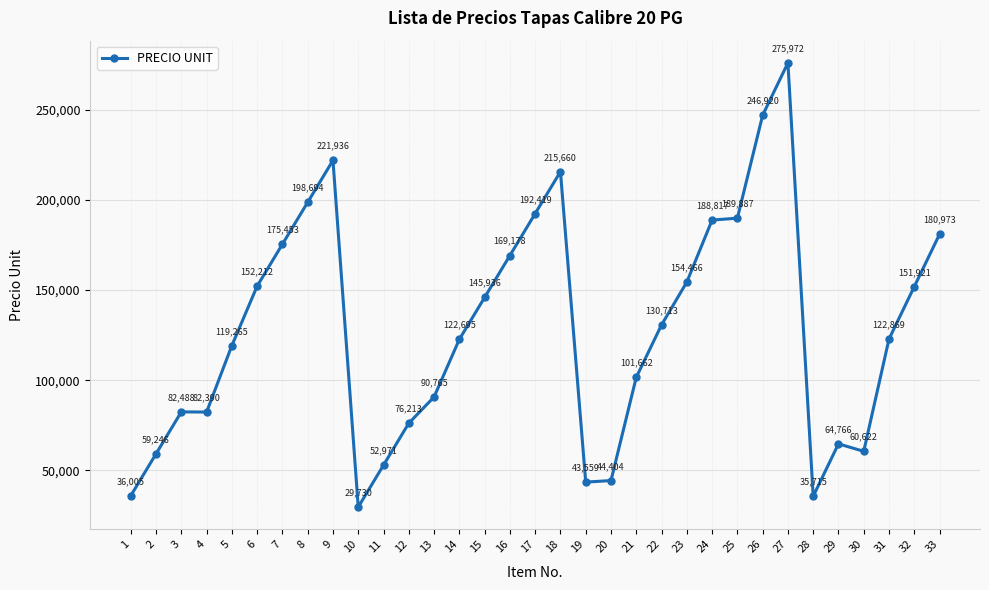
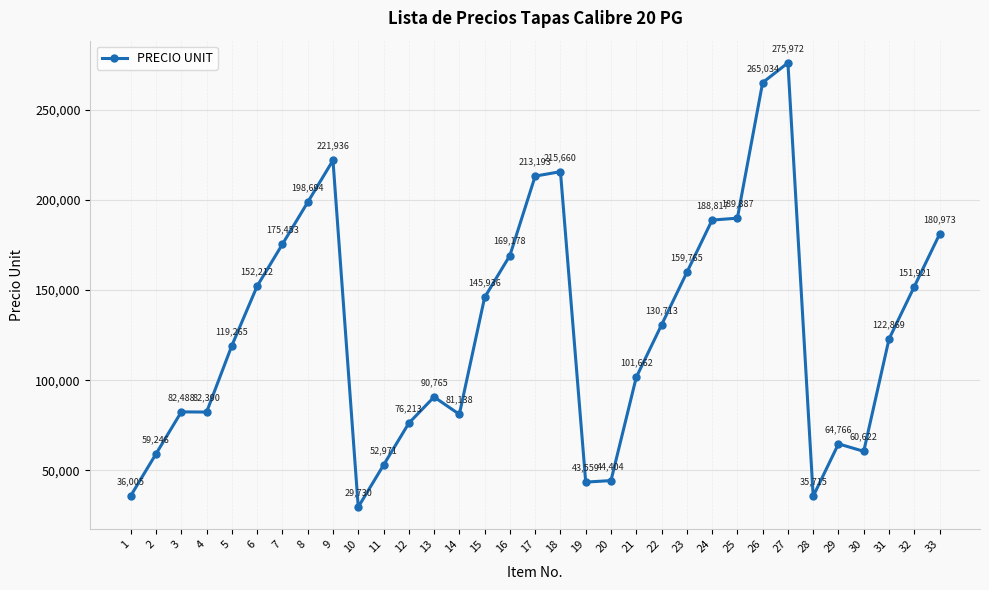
14: 122,695 -> 81,138
17: 192,419 -> 213,193
23: 154,466 -> 159,765
26: 246,920 -> 265,034
